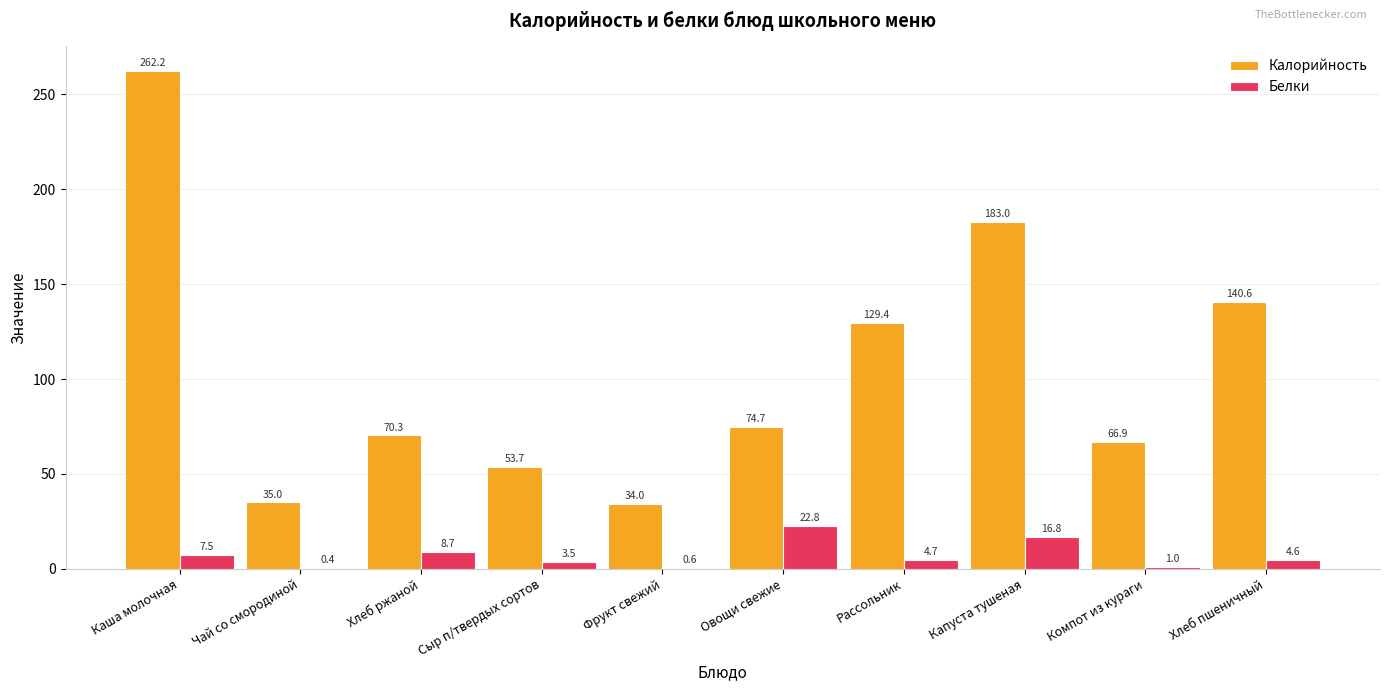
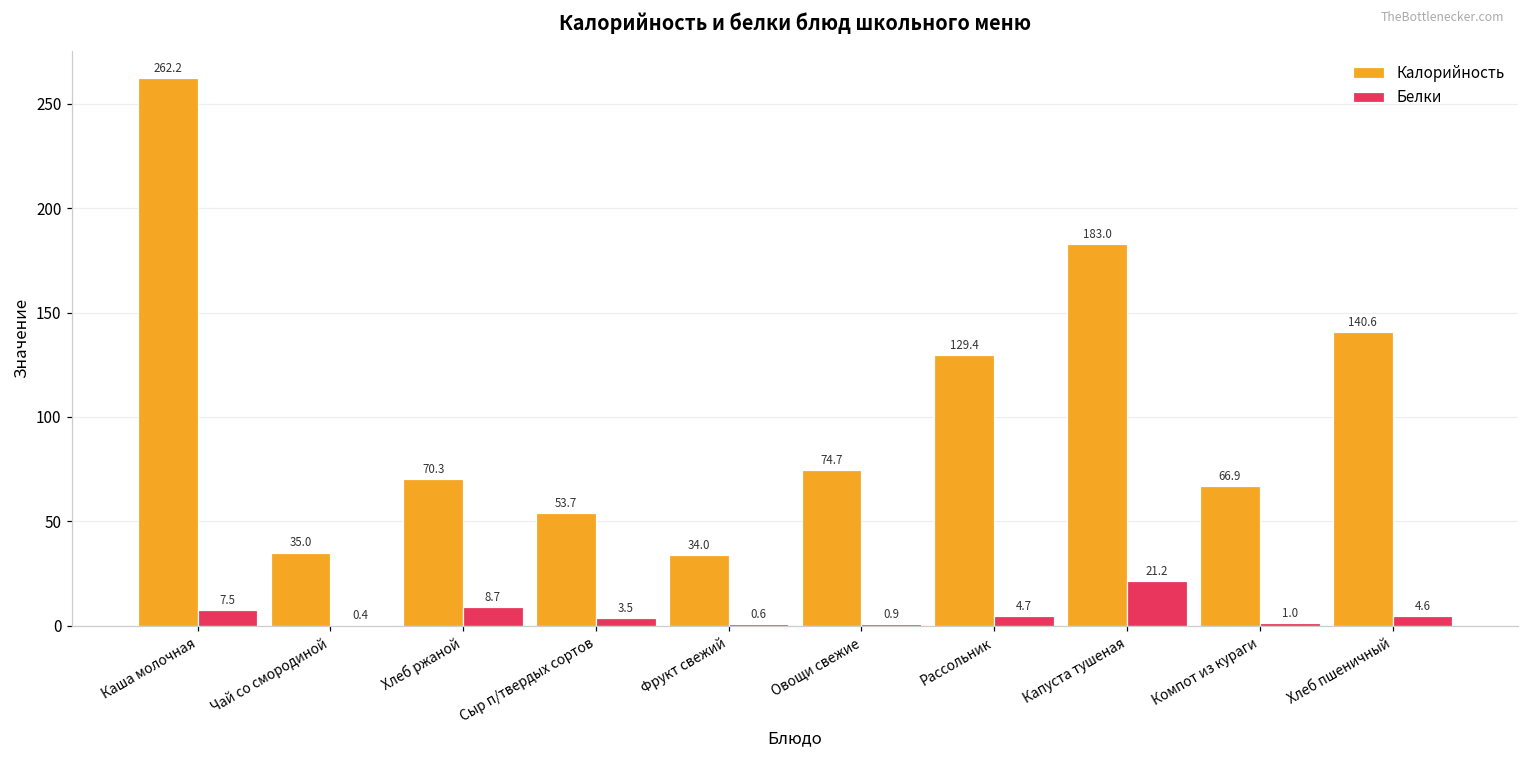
Белки, Овощи свежие: 22.8 -> 0.9
Белки, Капуста тушеная: 16.8 -> 21.2
